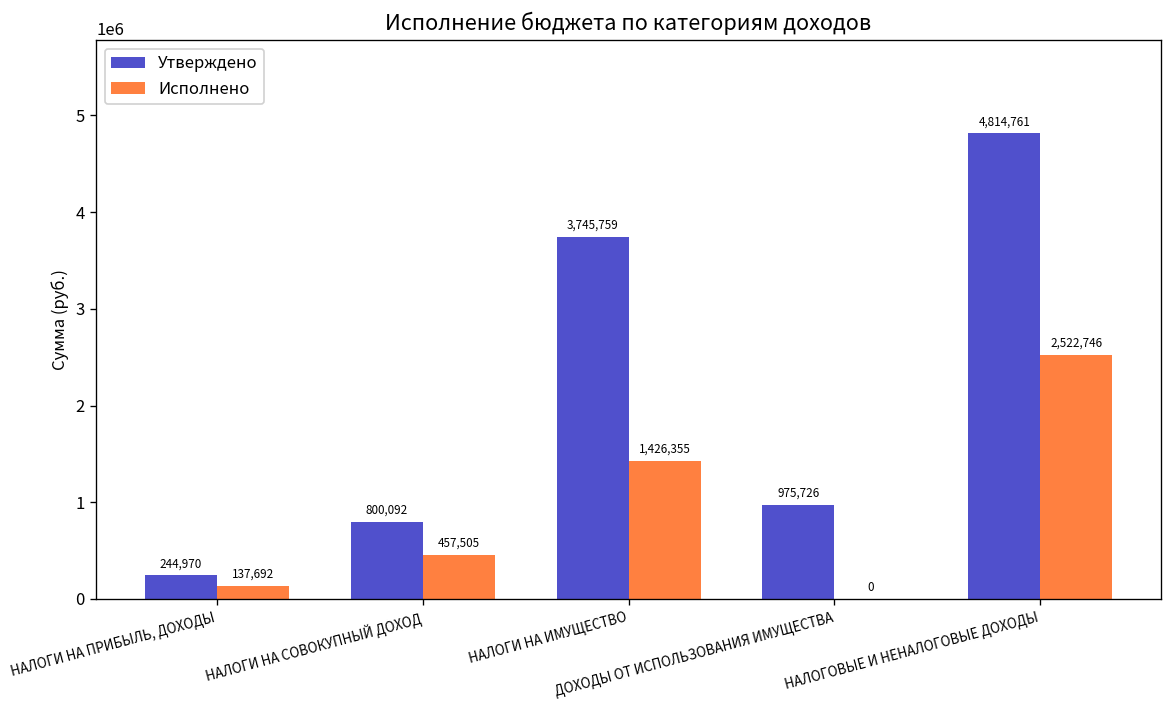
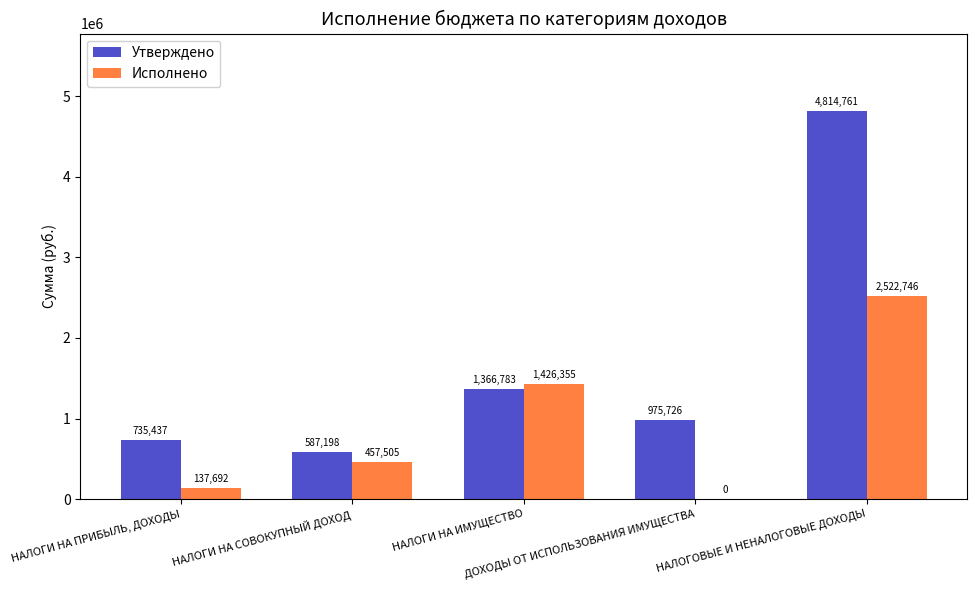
Утверждено, НАЛОГИ НА ПРИБЫЛЬ, ДОХОДЫ: 244,970 -> 735,437
Утверждено, НАЛОГИ НА СОВОКУПНЫЙ ДОХОД: 800,092 -> 587,198
Утверждено, НАЛОГИ НА ИМУЩЕСТВО: 3,745,759 -> 1,366,783
